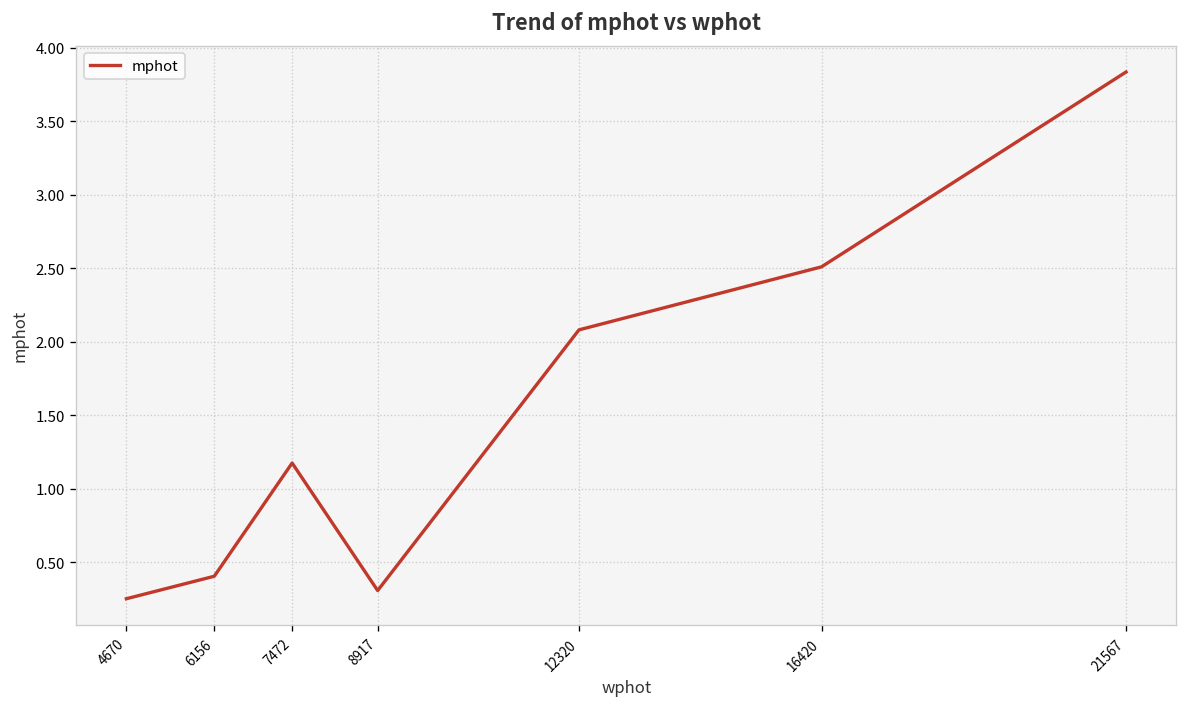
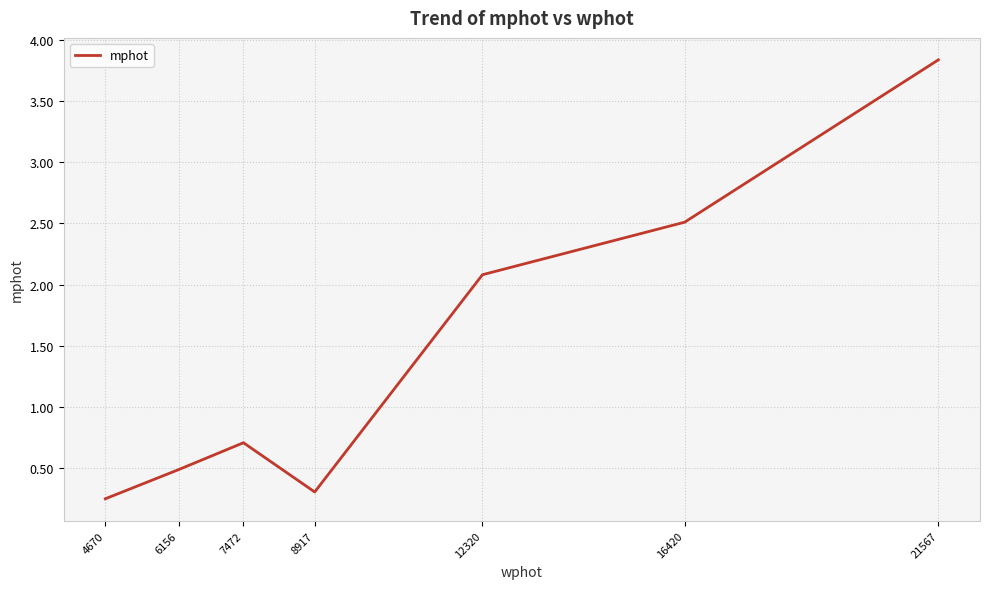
6156: 0.40 -> 0.49
7472: 1.17 -> 0.71
